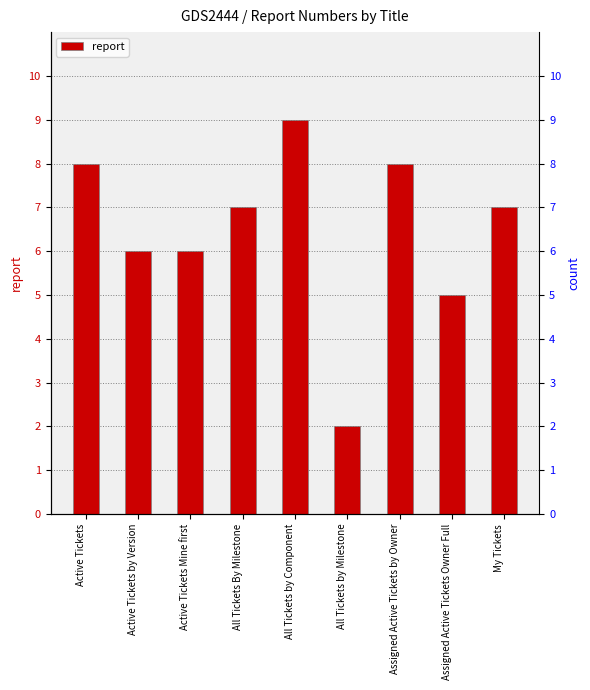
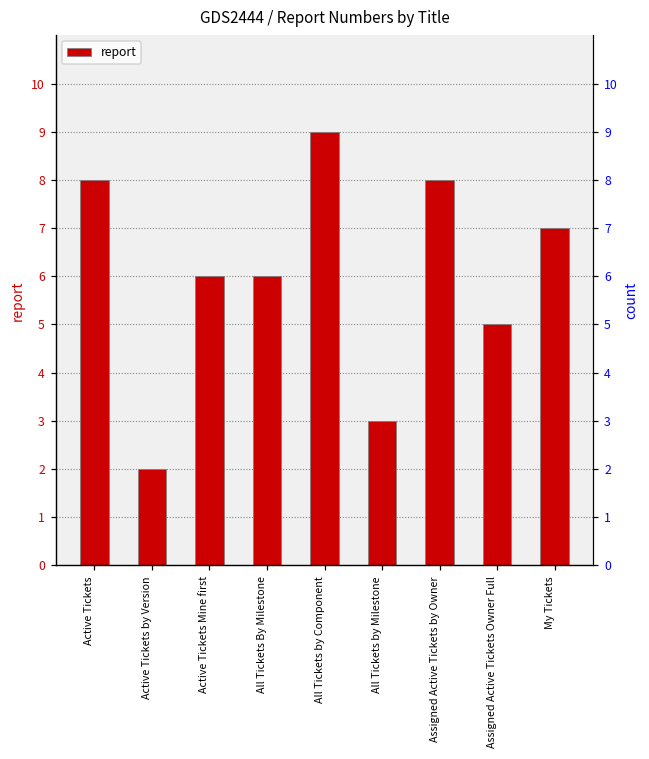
Active Tickets by Version: 6 -> 2
All Tickets By Milestone: 7 -> 6
All Tickets by Milestone: 2 -> 3
